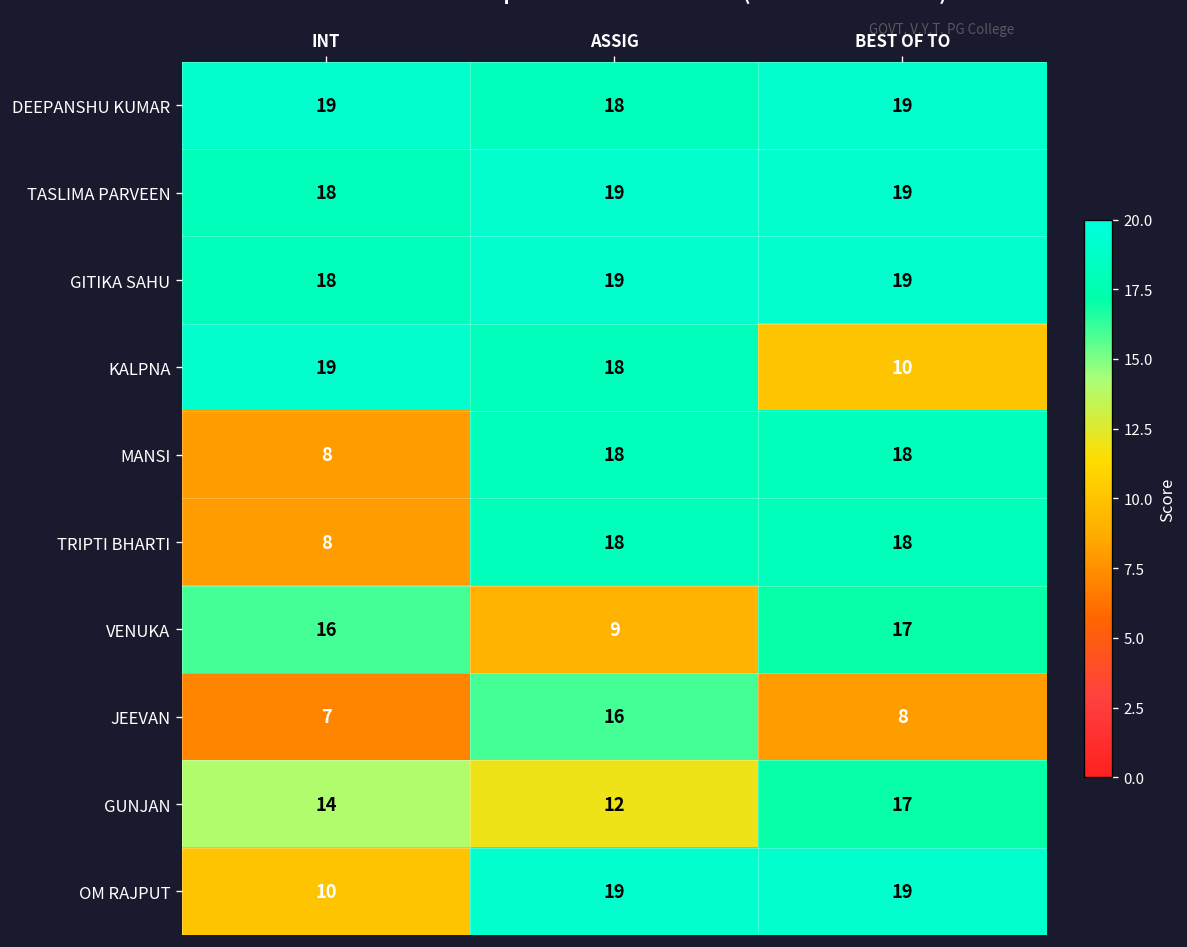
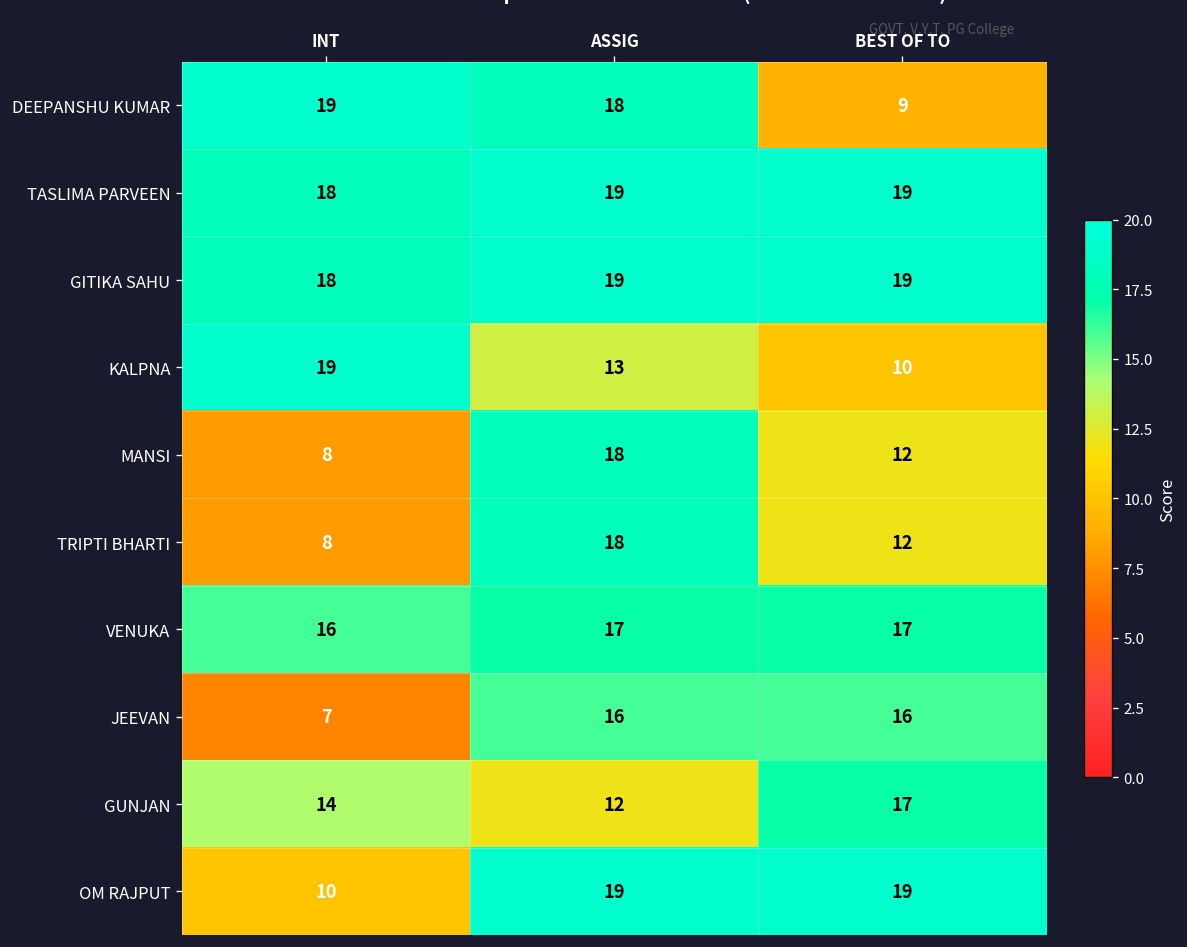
DEEPANSHU KUMAR, BEST OF TO: 19 -> 9
KALPNA, ASSIG: 18 -> 13
MANSI, BEST OF TO: 18 -> 12
TRIPTI BHARTI, BEST OF TO: 18 -> 12
VENUKA, ASSIG: 9 -> 17
JEEVAN, BEST OF TO: 8 -> 16
